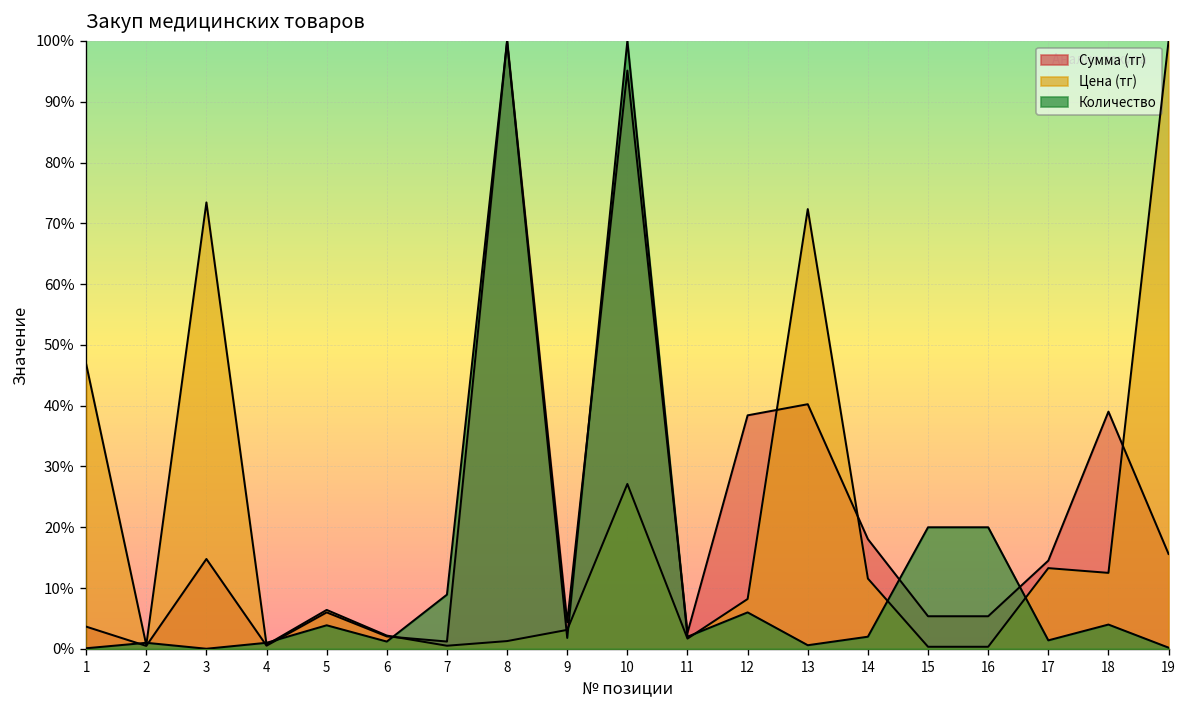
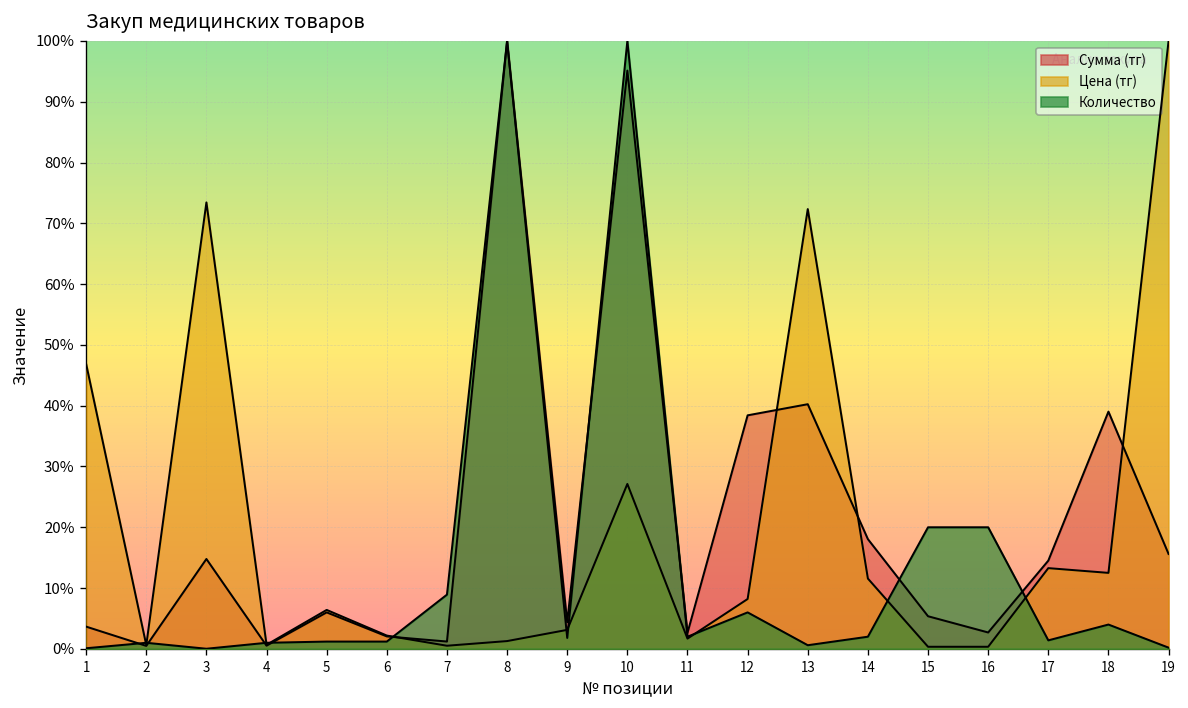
Количество, 5: 4% -> 1%
Сумма (тг), 16: 5% -> 3%
